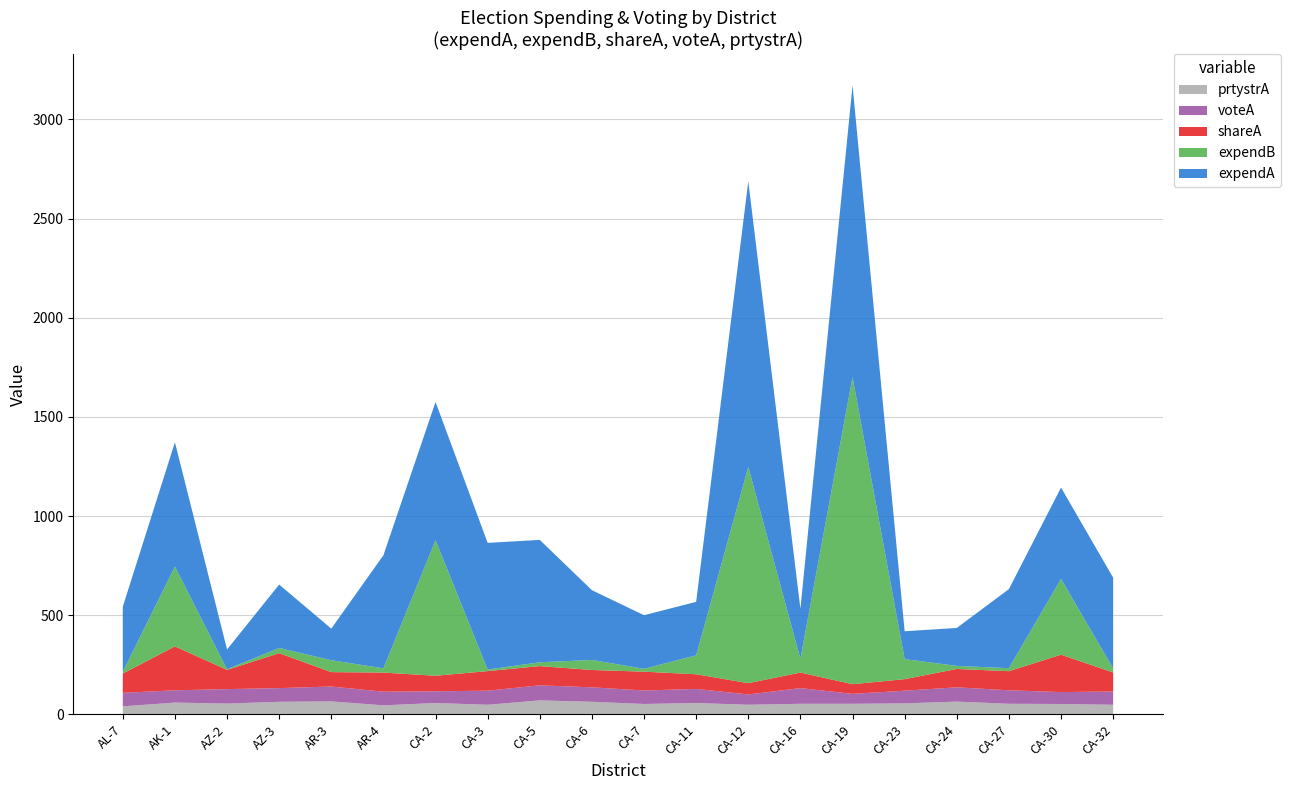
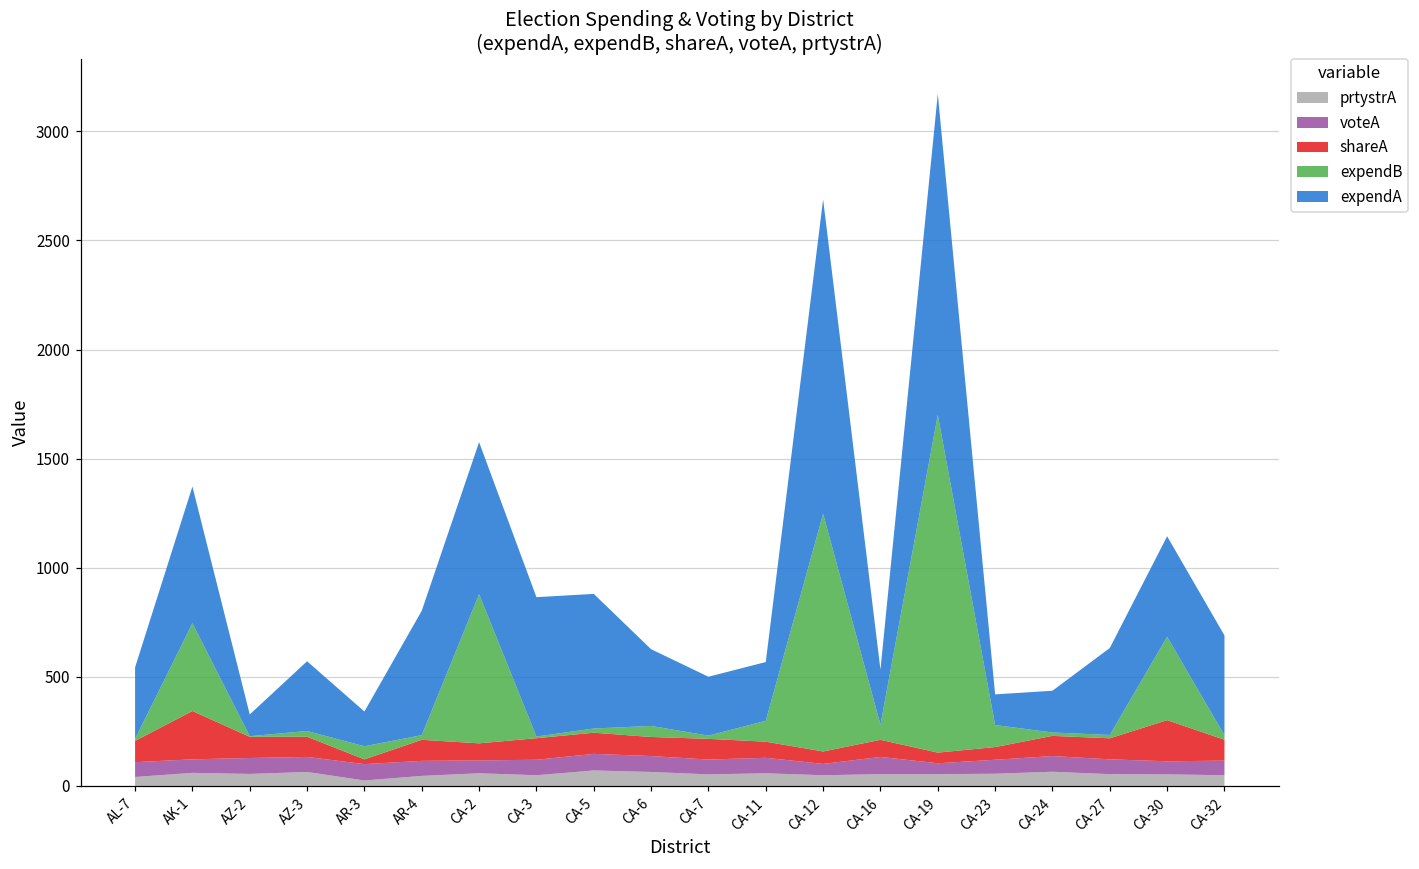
shareA, AZ-3: 180 -> 90
prtystrA, AR-3: 70 -> 30
shareA, AR-3: 70 -> 20
